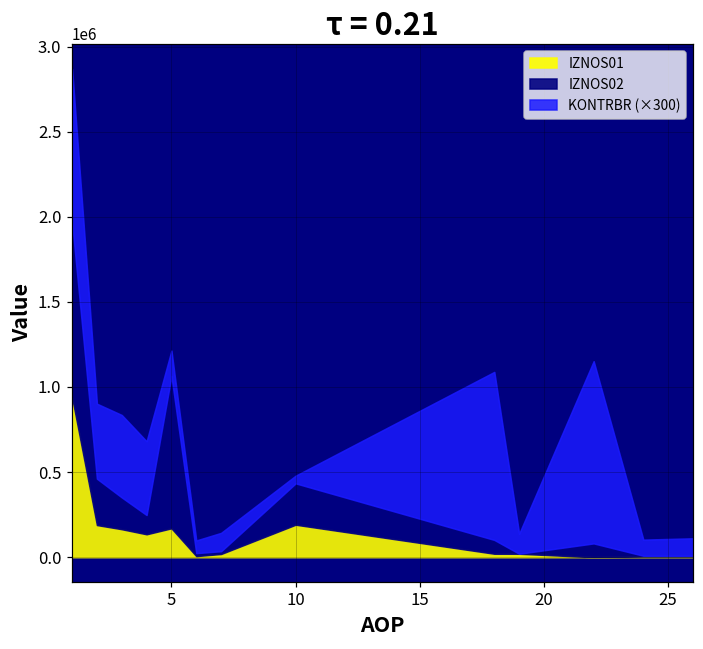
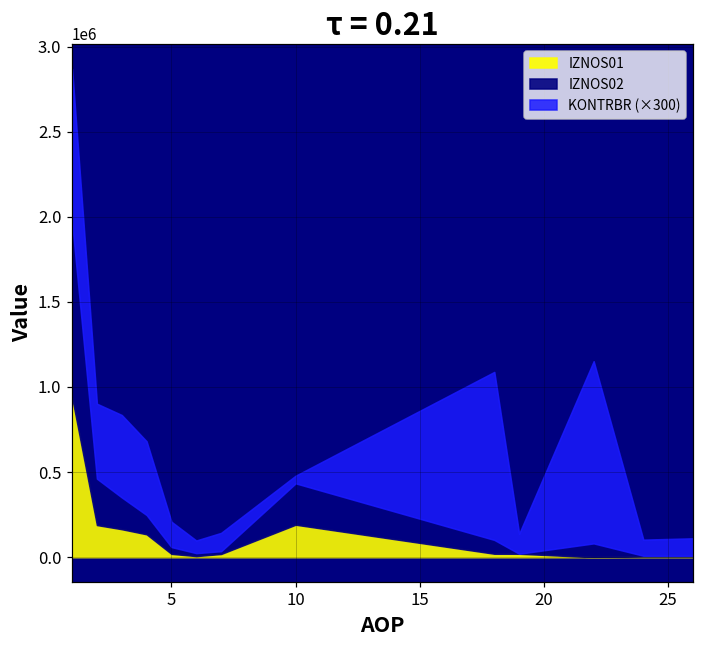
IZNOS01, 5: 170000 -> 20000
IZNOS02, 5: 890000 -> 40000
